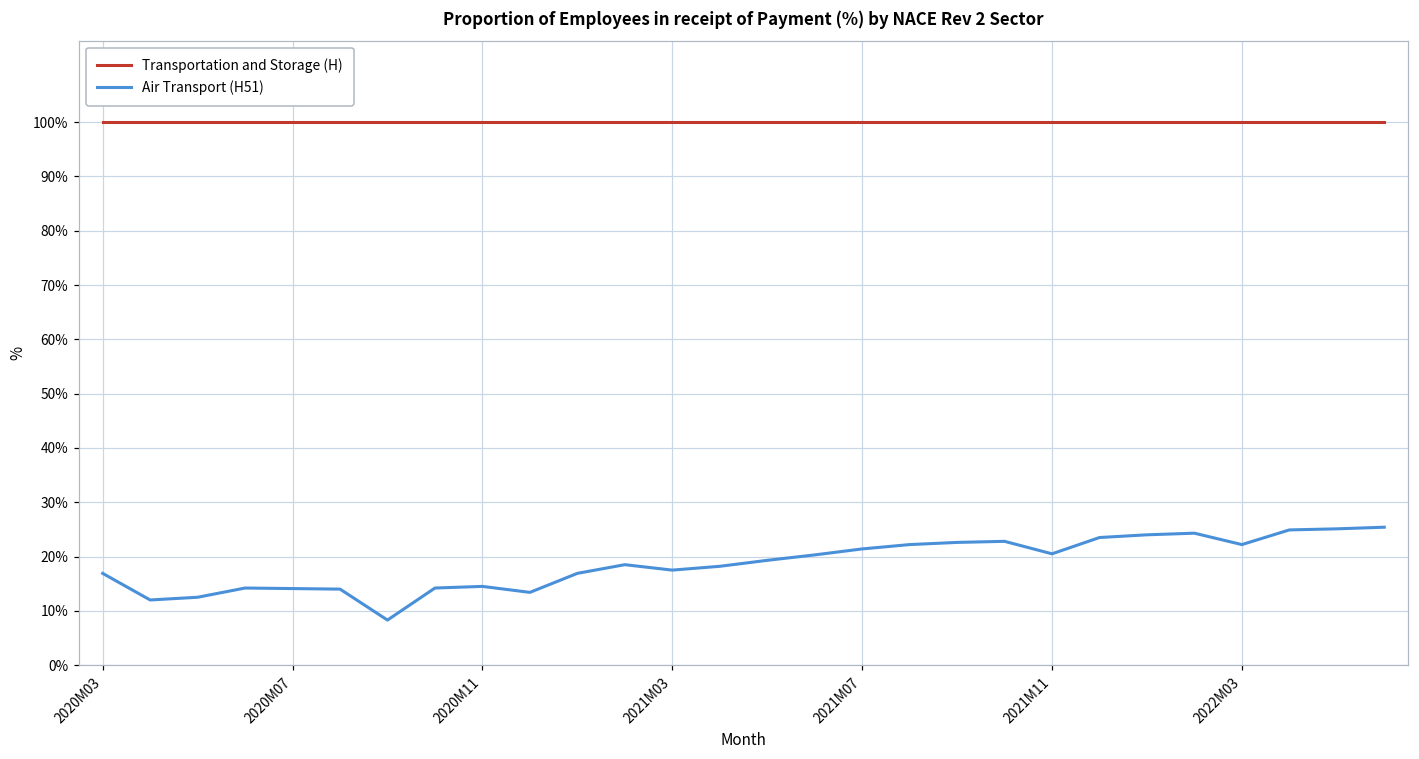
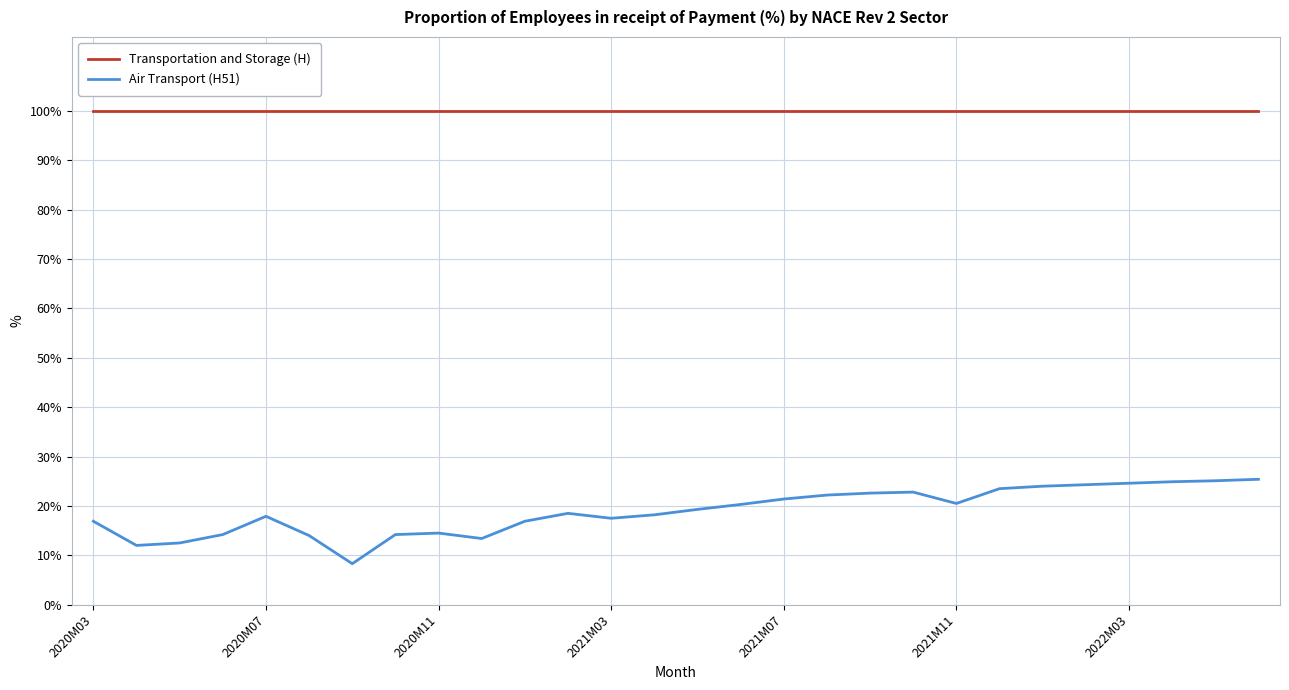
Air Transport (H51), 2020M07: 14% -> 18%
Air Transport (H51), 2022M03: 22% -> 25%
